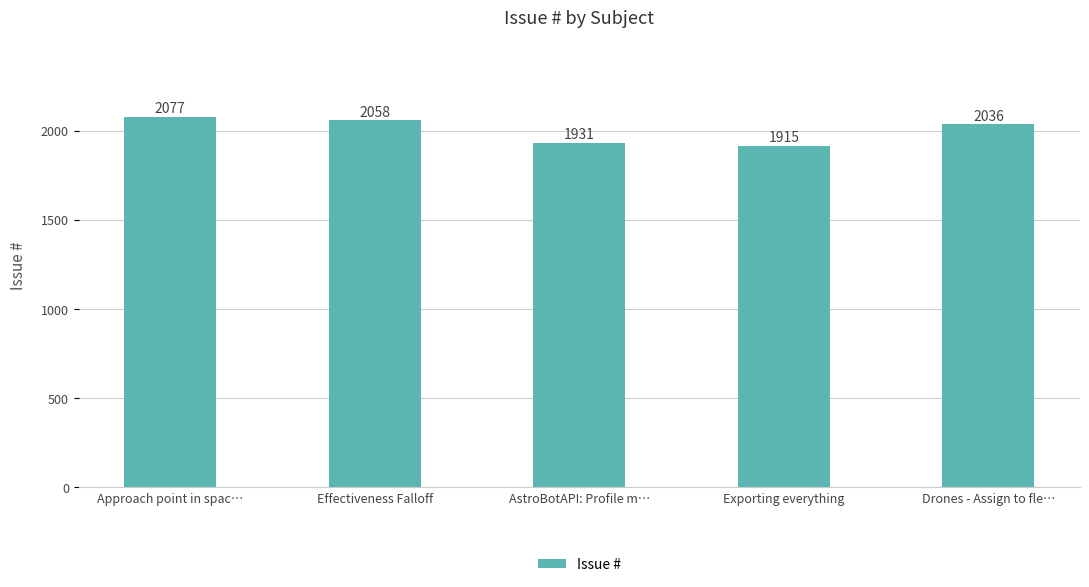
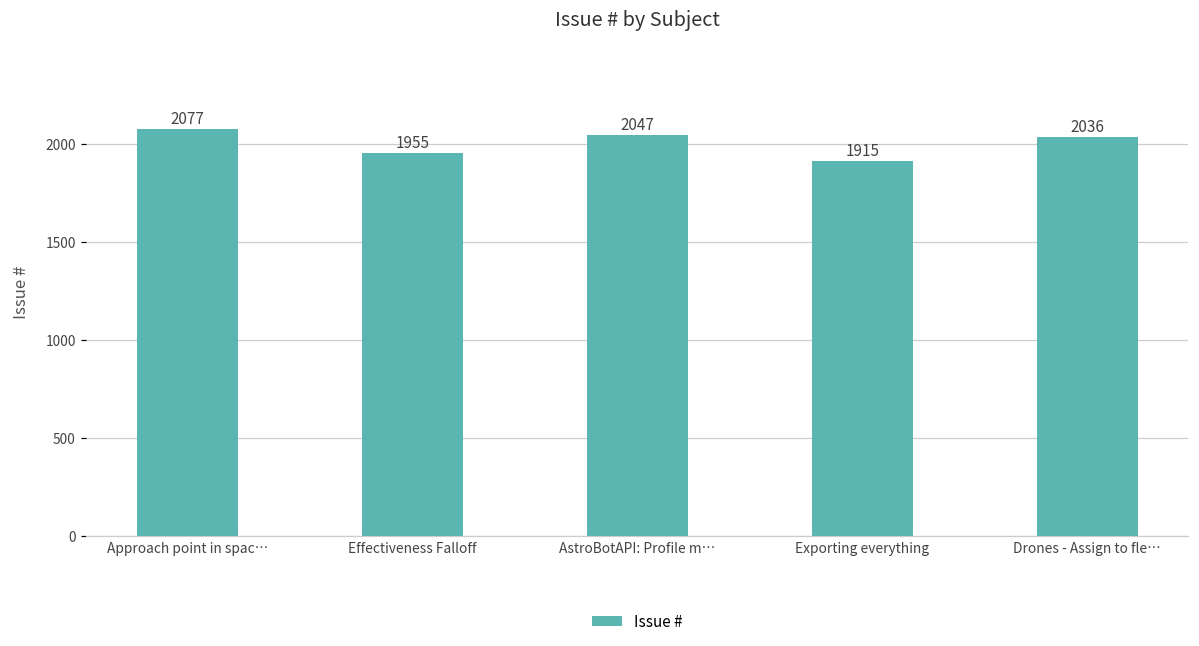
Effectiveness Falloff: 2058 -> 1955
AstroBotAPI: Profile m…: 1931 -> 2047
